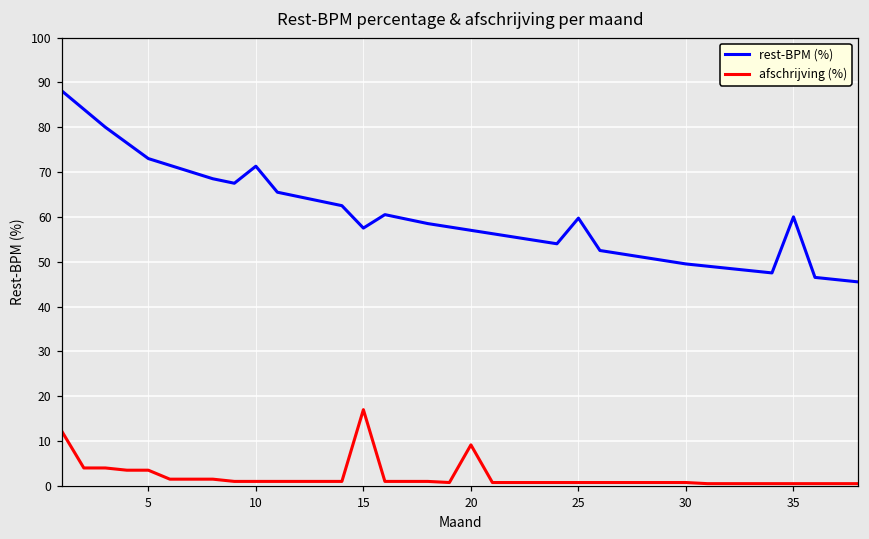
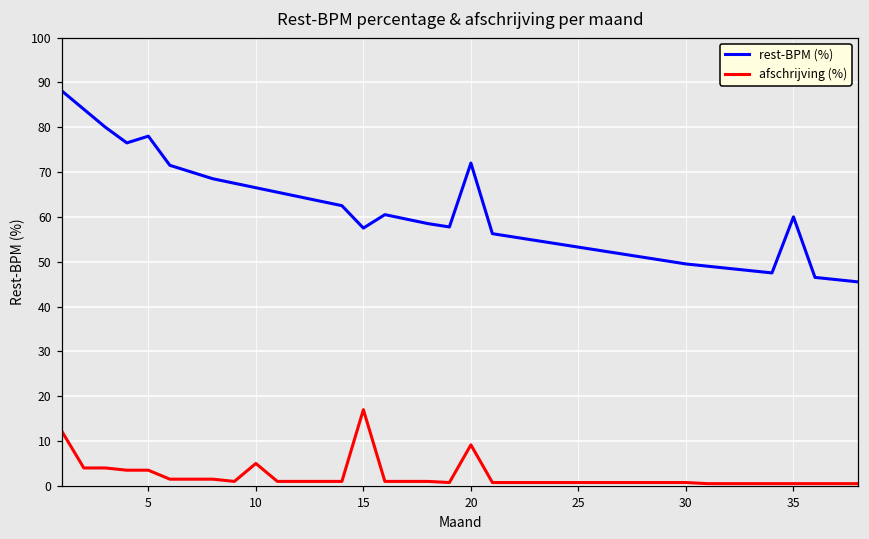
rest-BPM (%), 5: 73 -> 78
rest-BPM (%), 10: 71 -> 67
afschrijving (%), 10: 1 -> 5
rest-BPM (%), 20: 57 -> 72
rest-BPM (%), 25: 60 -> 53
